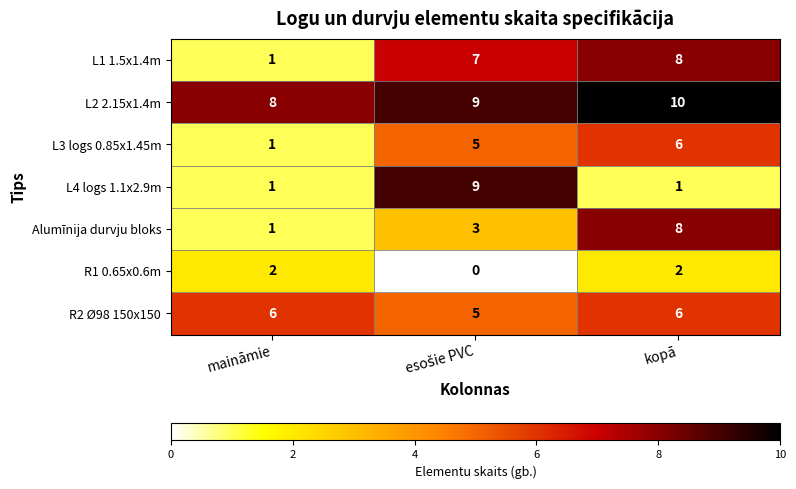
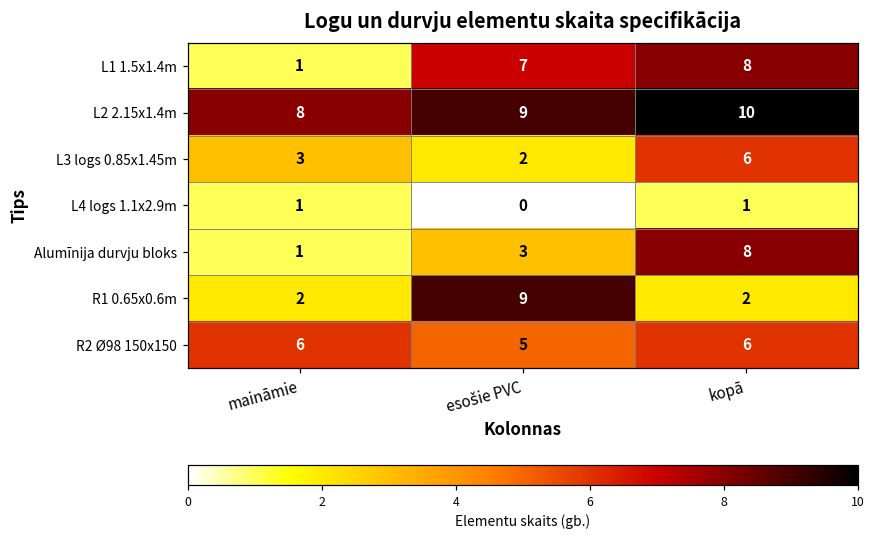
L3 logs 0.85x1.45m, maināmie: 1 -> 3
L3 logs 0.85x1.45m, esošie PVC: 5 -> 2
L4 logs 1.1x2.9m, esošie PVC: 9 -> 0
R1 0.65x0.6m, esošie PVC: 0 -> 9
